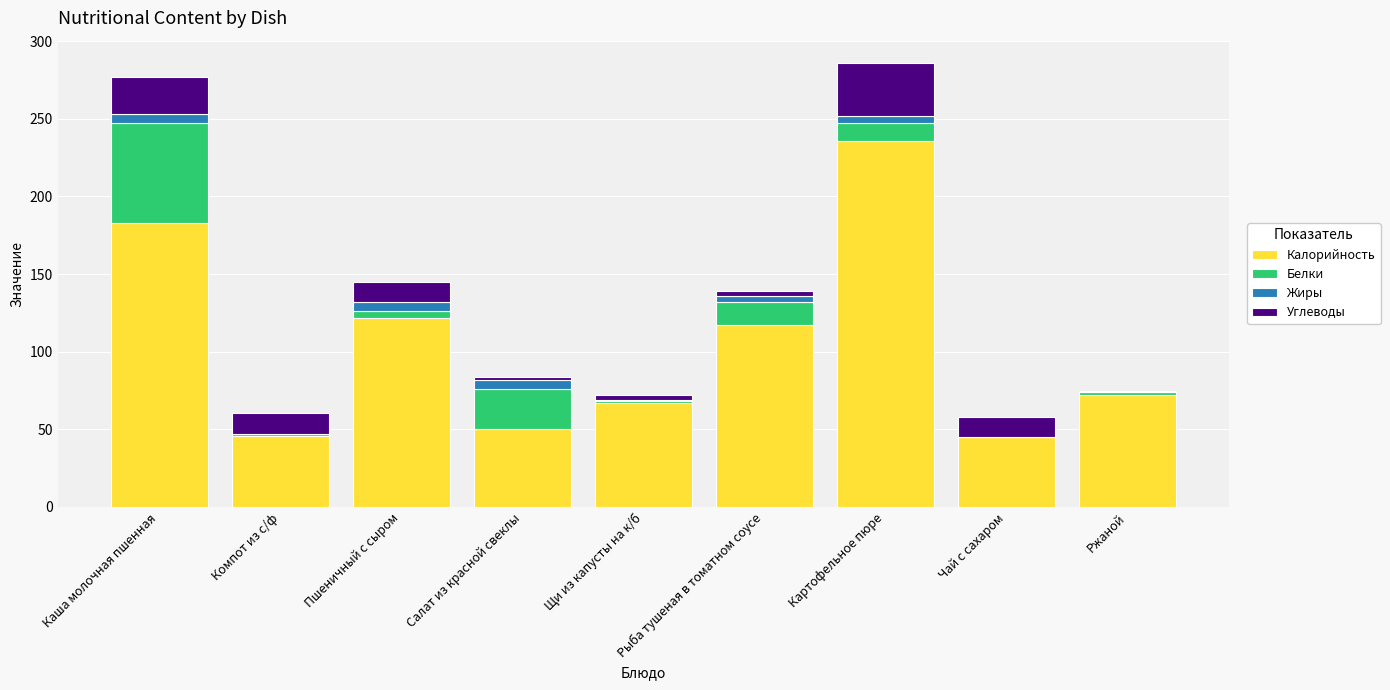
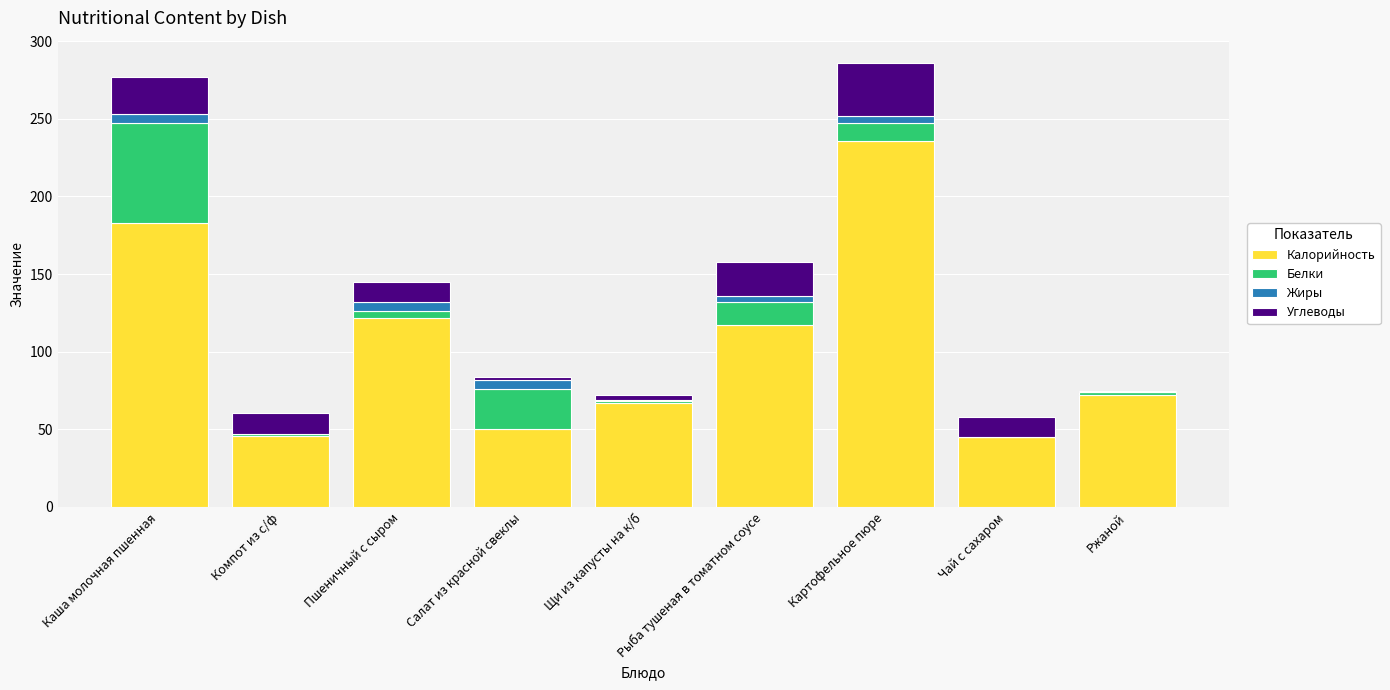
Углеводы, Рыба тушеная в томатном соусе: 3 -> 22
